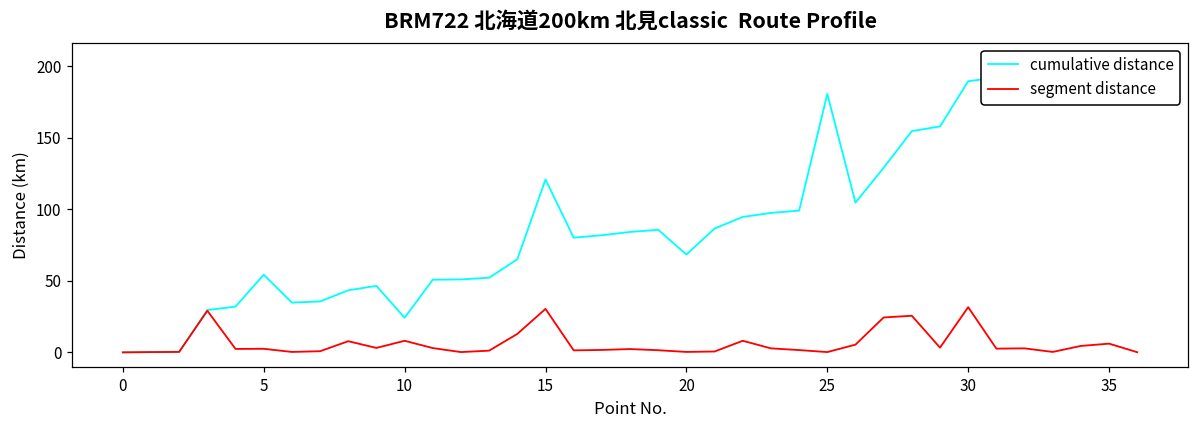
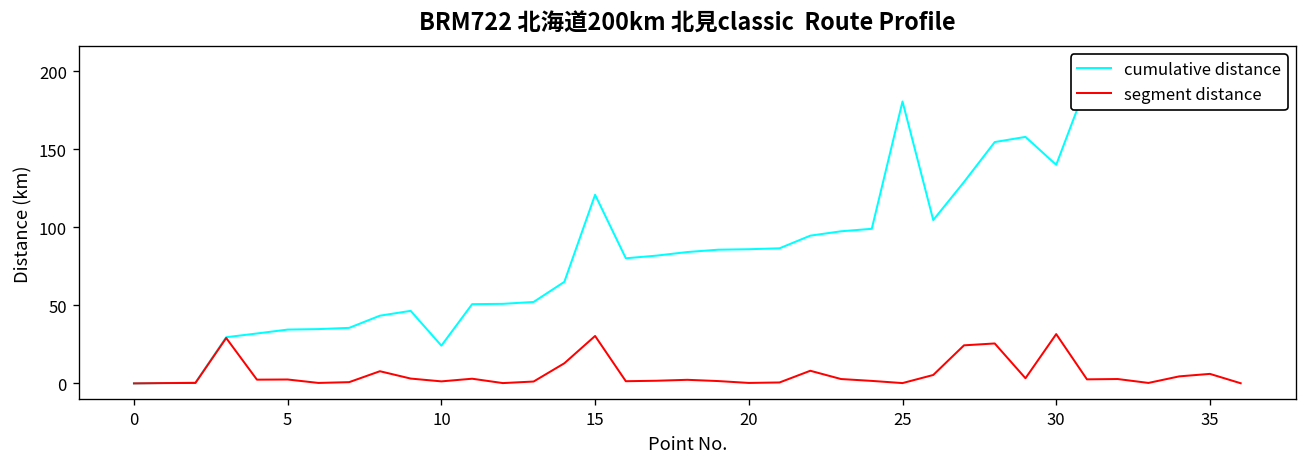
cumulative distance, 5: 54 -> 35
segment distance, 10: 8 -> 1
cumulative distance, 20: 68 -> 86
cumulative distance, 30: 190 -> 140
